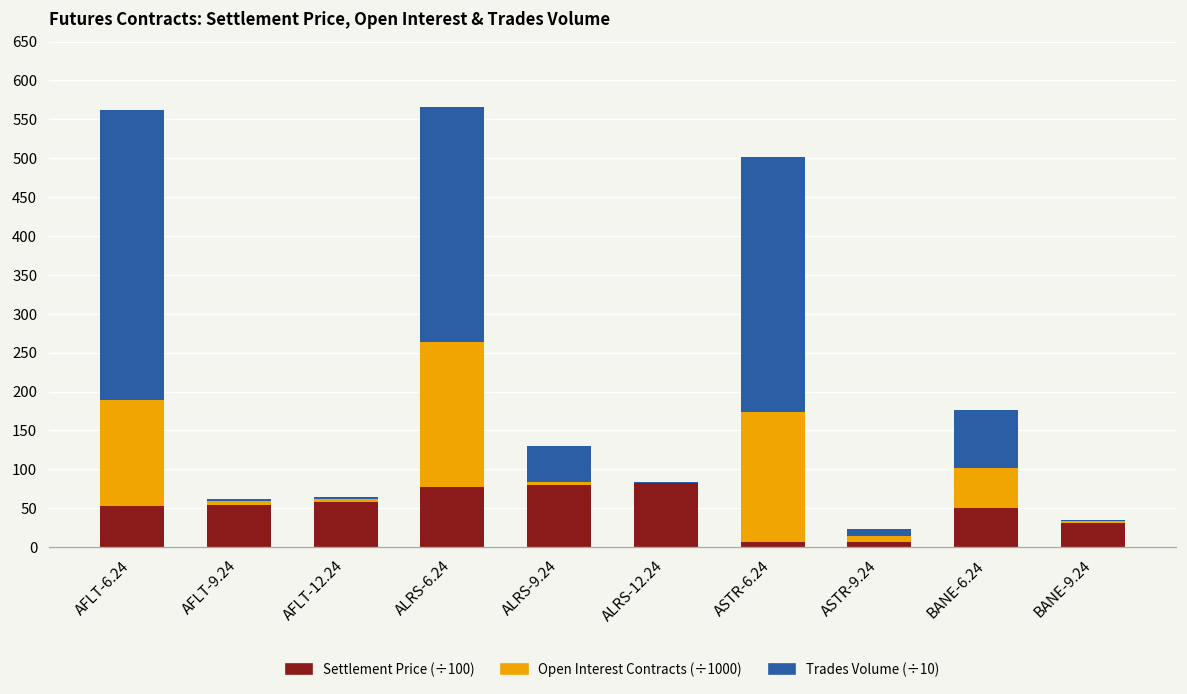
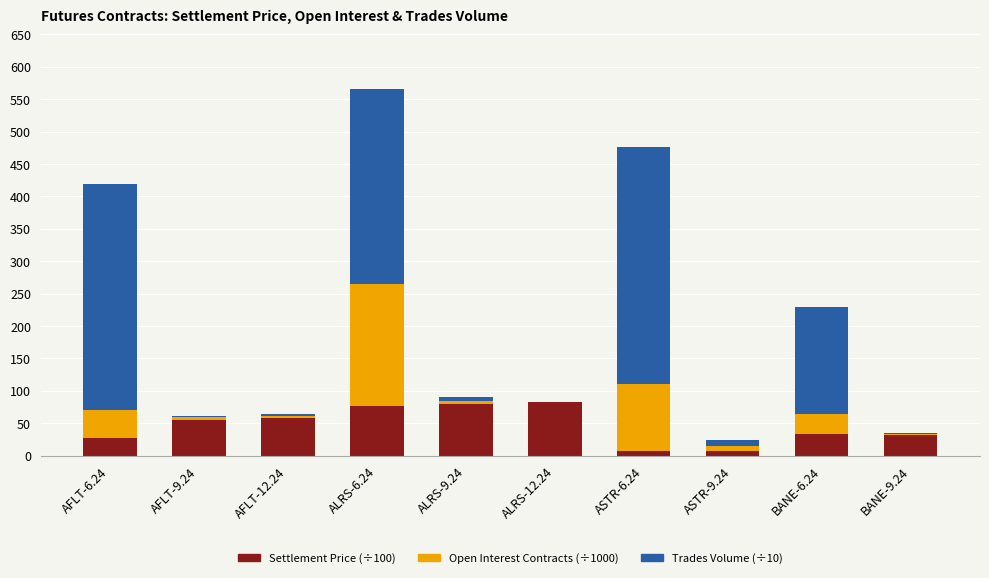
Settlement Price (÷100), AFLT-6.24: 50 -> 30
Open Interest Contracts (÷1000), AFLT-6.24: 140 -> 40
Trades Volume (÷10), AFLT-6.24: 370 -> 350
Trades Volume (÷10), ALRS-9.24: 50 -> 10
Open Interest Contracts (÷1000), ASTR-6.24: 170 -> 100
Trades Volume (÷10), ASTR-6.24: 330 -> 360
Settlement Price (÷100), BANE-6.24: 50 -> 30
Open Interest Contracts (÷1000), BANE-6.24: 50 -> 30
Trades Volume (÷10), BANE-6.24: 70 -> 160
